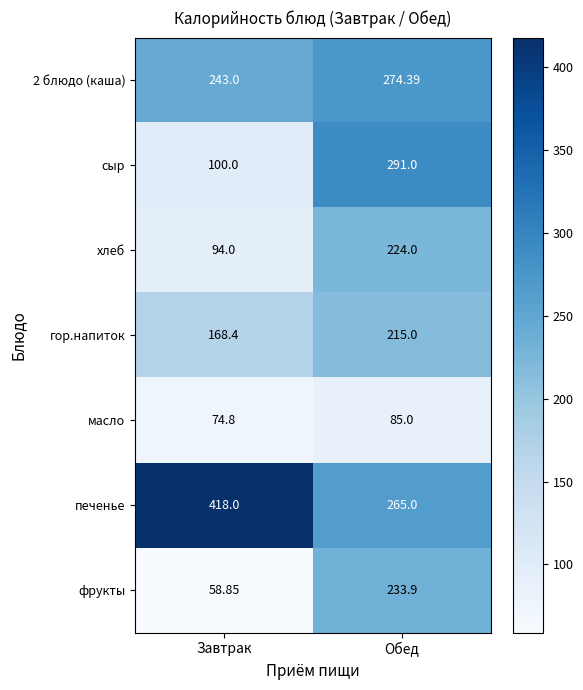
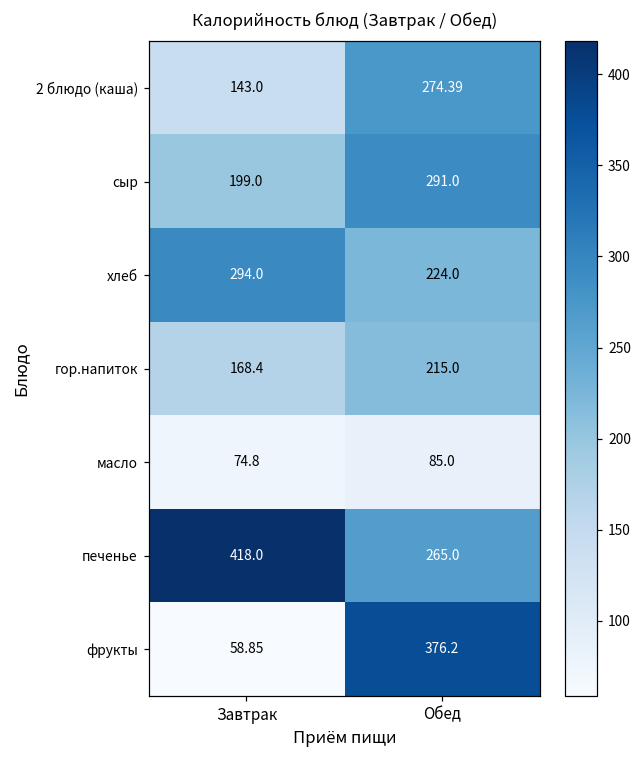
2 блюдо (каша), Завтрак: 243.0 -> 143.0
сыр, Завтрак: 100.0 -> 199.0
хлеб, Завтрак: 94.0 -> 294.0
фрукты, Обед: 233.9 -> 376.2
